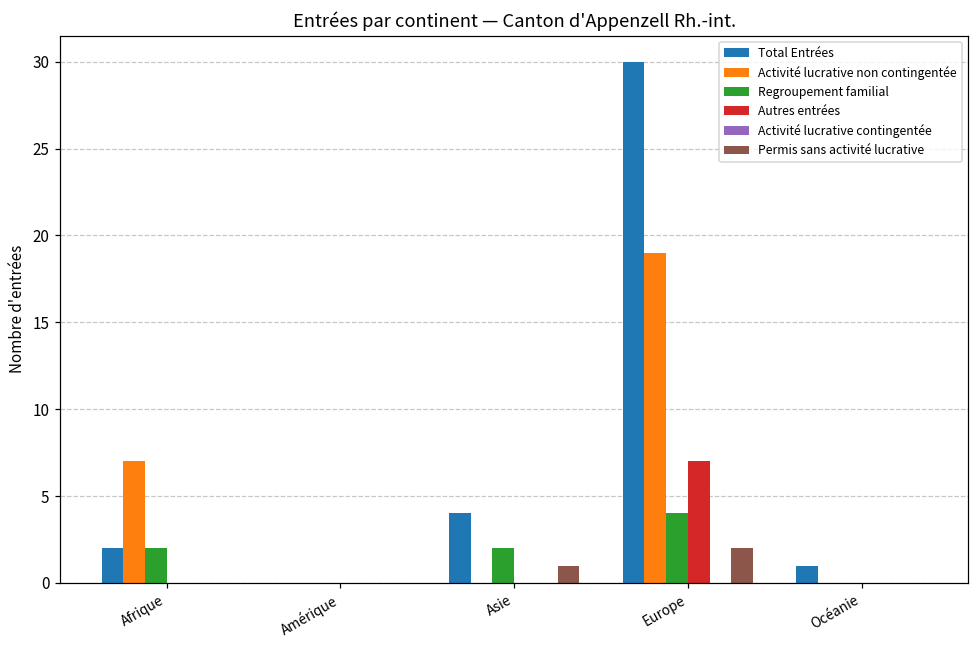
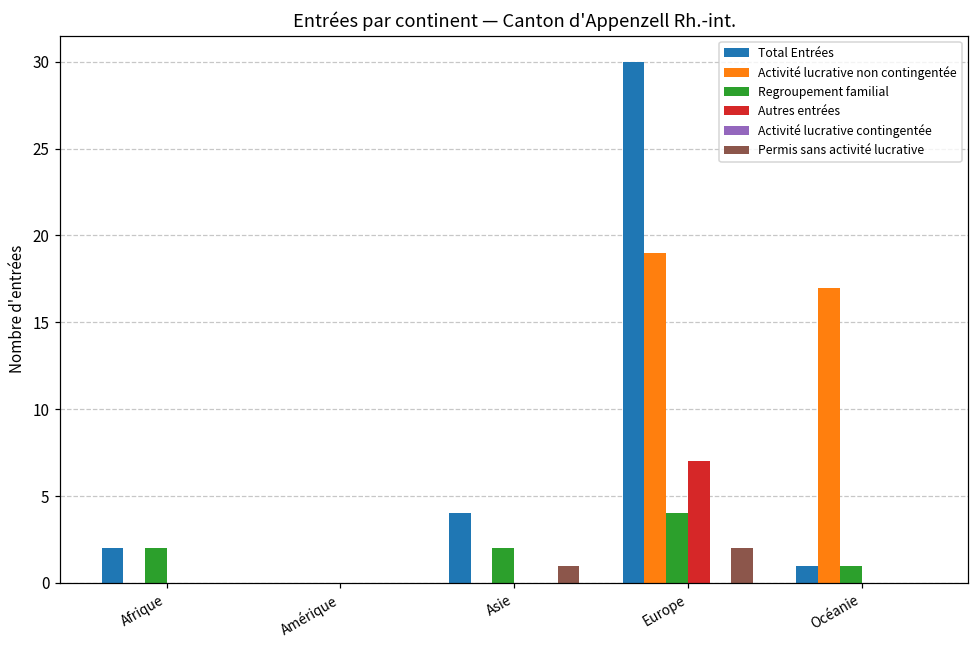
Activité lucrative non contingentée, Afrique: 7 -> 0
Activité lucrative non contingentée, Océanie: 0 -> 17
Regroupement familial, Océanie: 0 -> 1
